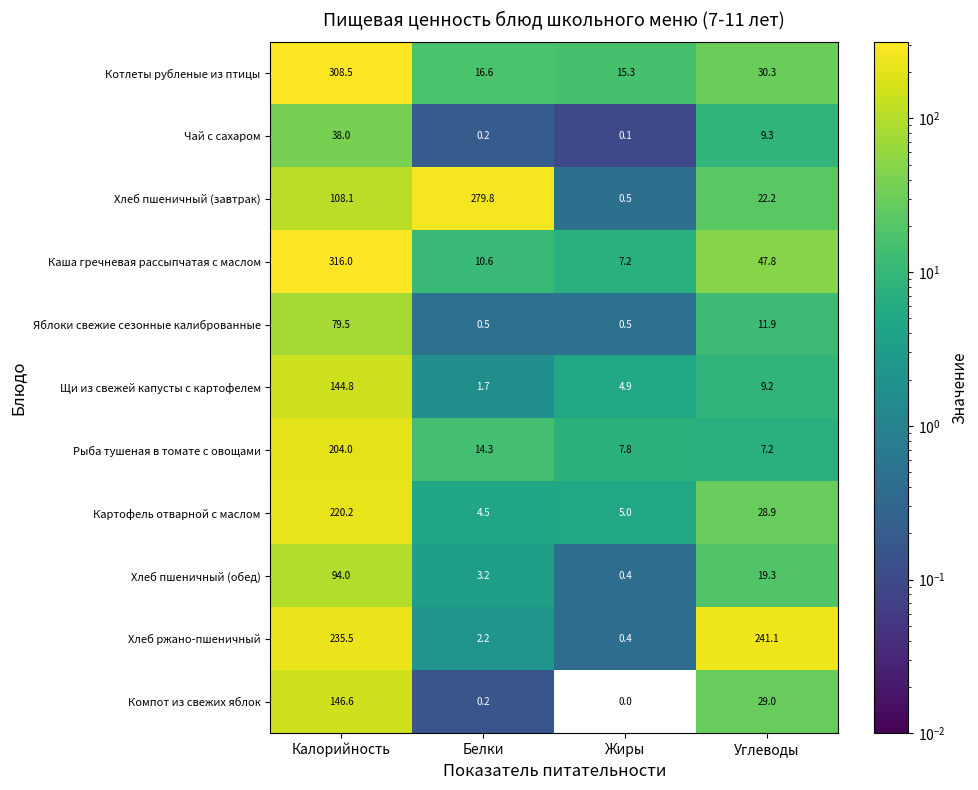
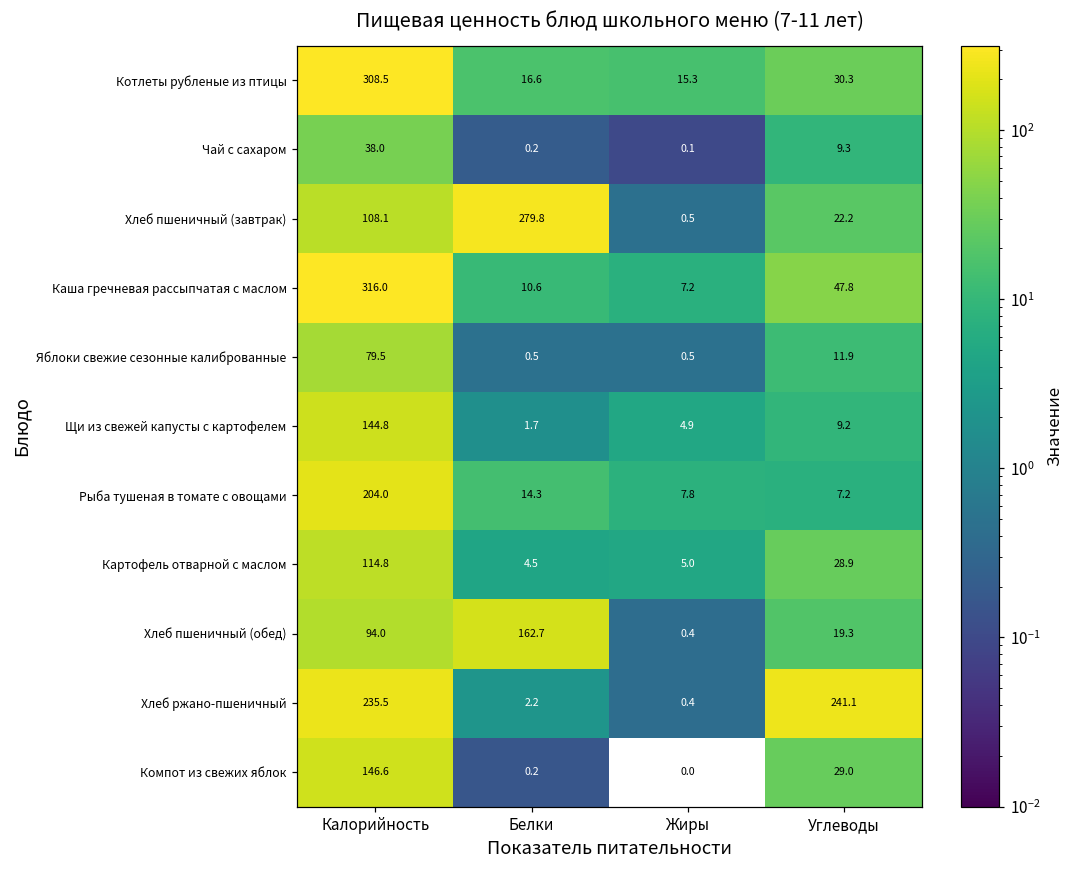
Картофель отварной с маслом, Калорийность: 220.2 -> 114.8
Хлеб пшеничный (обед), Белки: 3.2 -> 162.7
